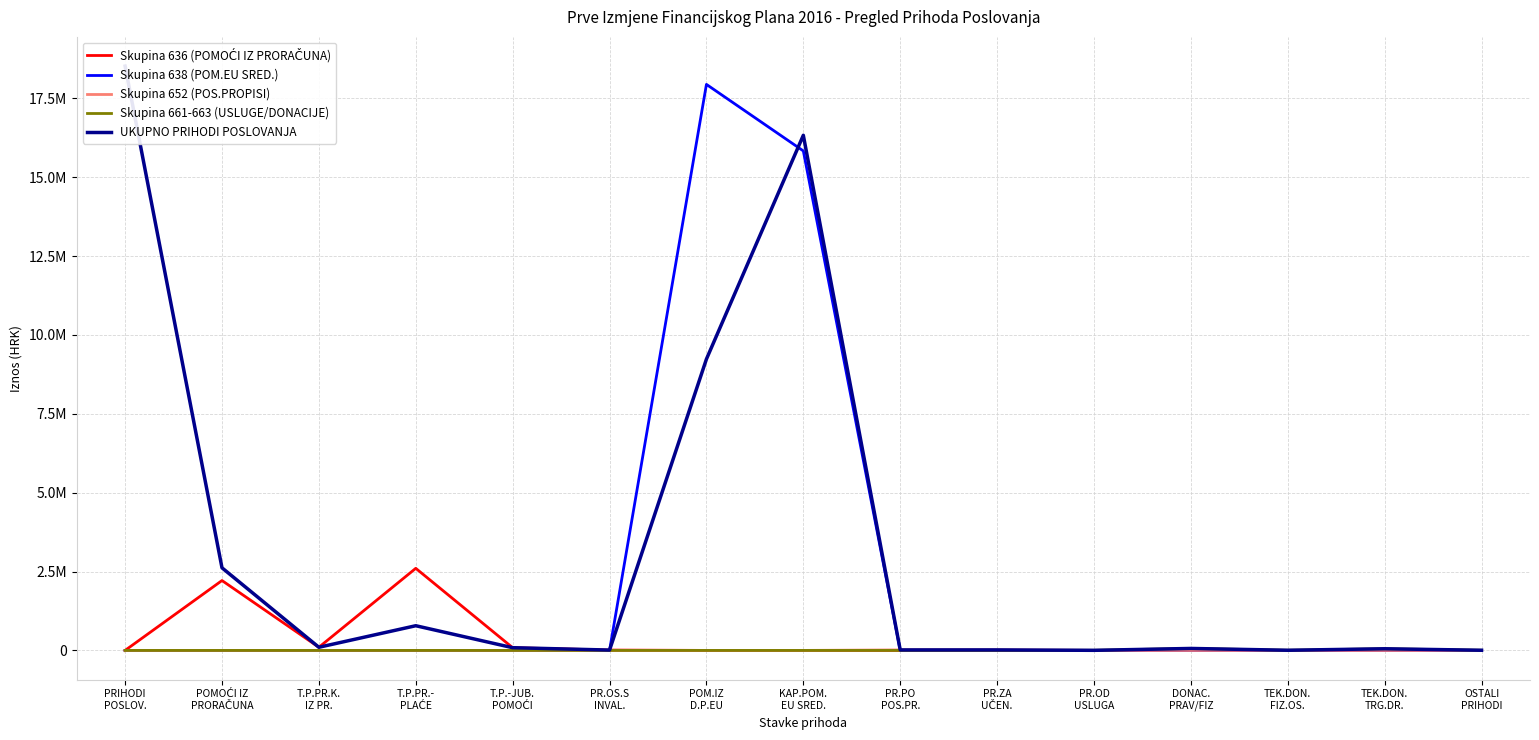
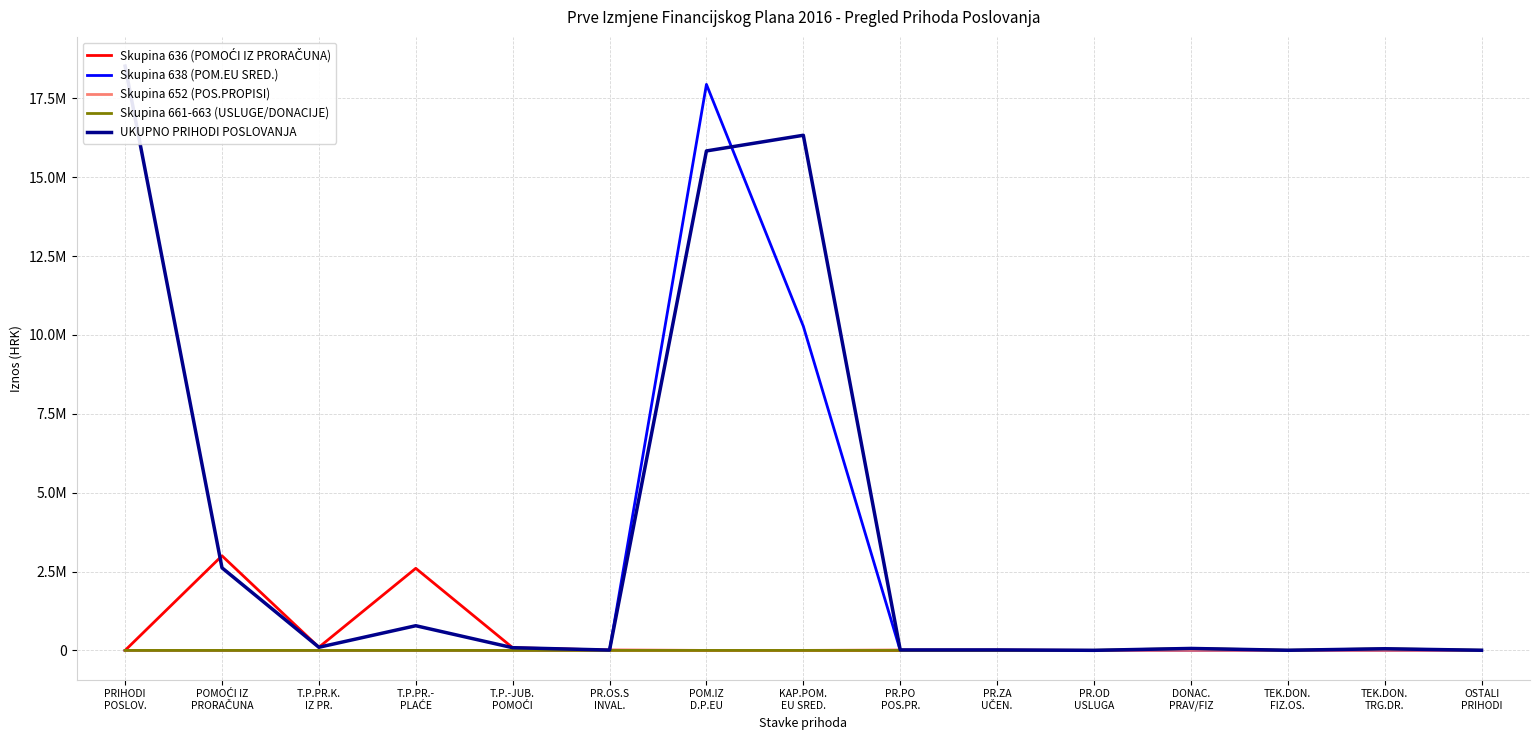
Skupina 636 (POMOĆI IZ PRORAČUNA), POMOĆI IZ PRORAČUNA: 2200000 -> 3000000
UKUPNO PRIHODI POSLOVANJA, POM.IZ D.P.EU: 9200000 -> 15800000
Skupina 638 (POM.EU SRED.), KAP.POM. EU SRED.: 15800000 -> 10300000
